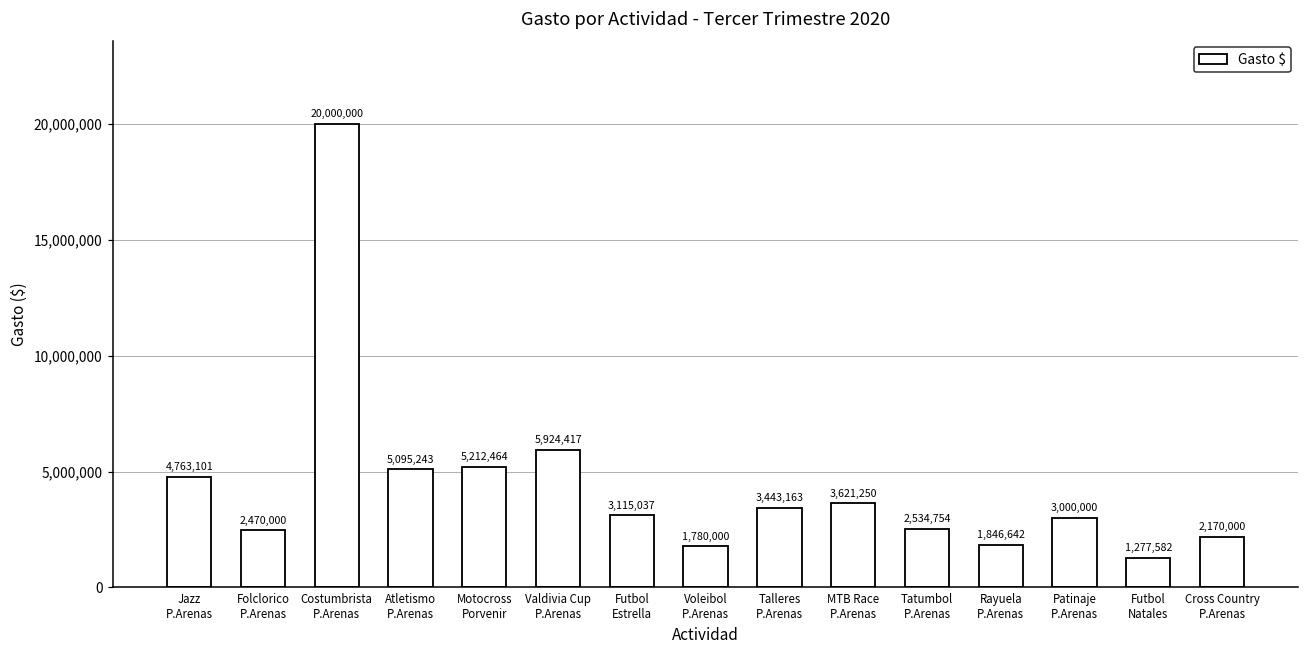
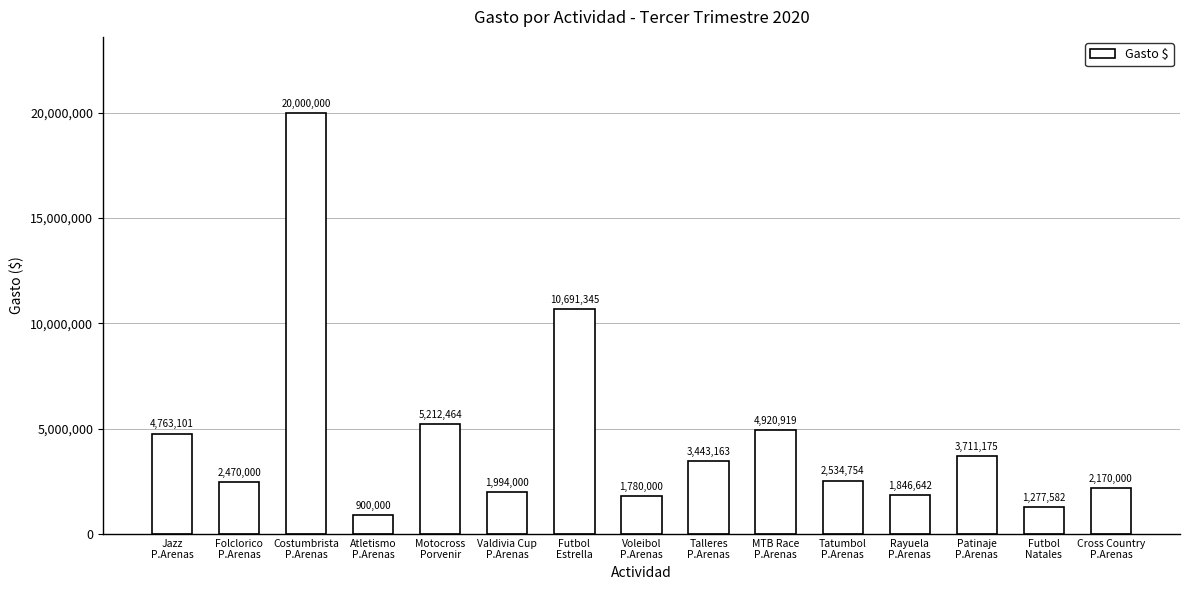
Atletismo P.Arenas: 5,095,243 -> 900,000
Valdivia Cup P.Arenas: 5,924,417 -> 1,994,000
Futbol Estrella: 3,115,037 -> 10,691,345
MTB Race P.Arenas: 3,621,250 -> 4,920,919
Patinaje P.Arenas: 3,000,000 -> 3,711,175
